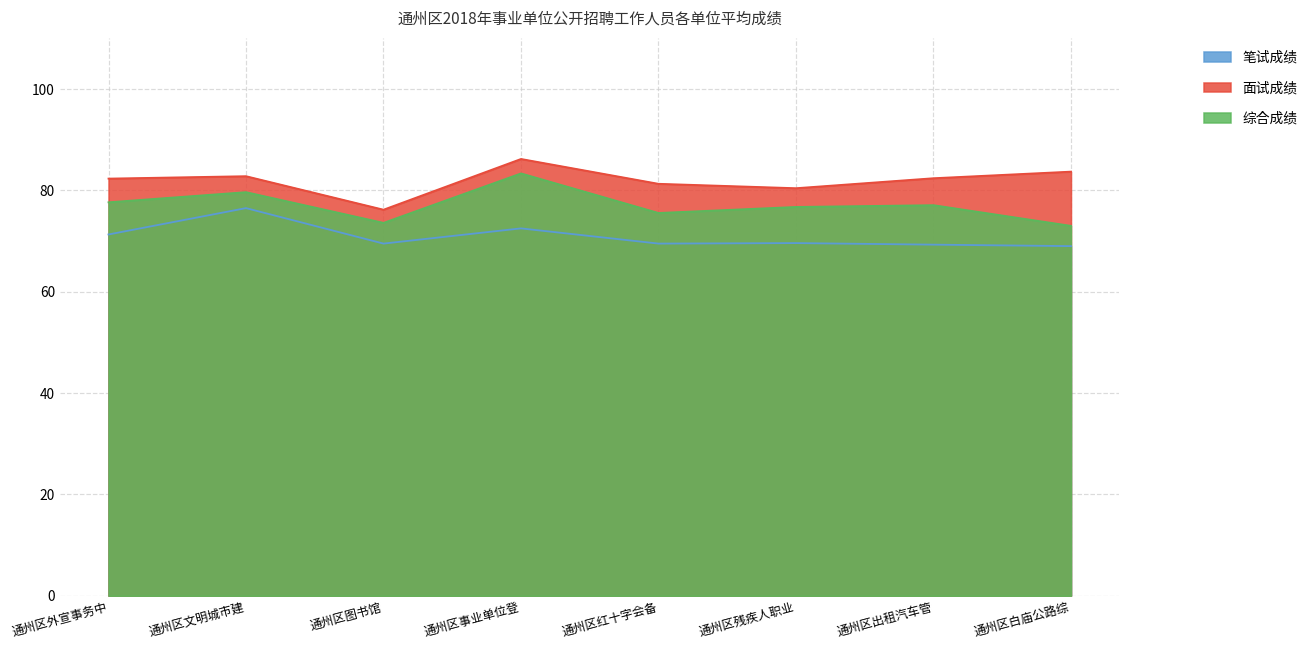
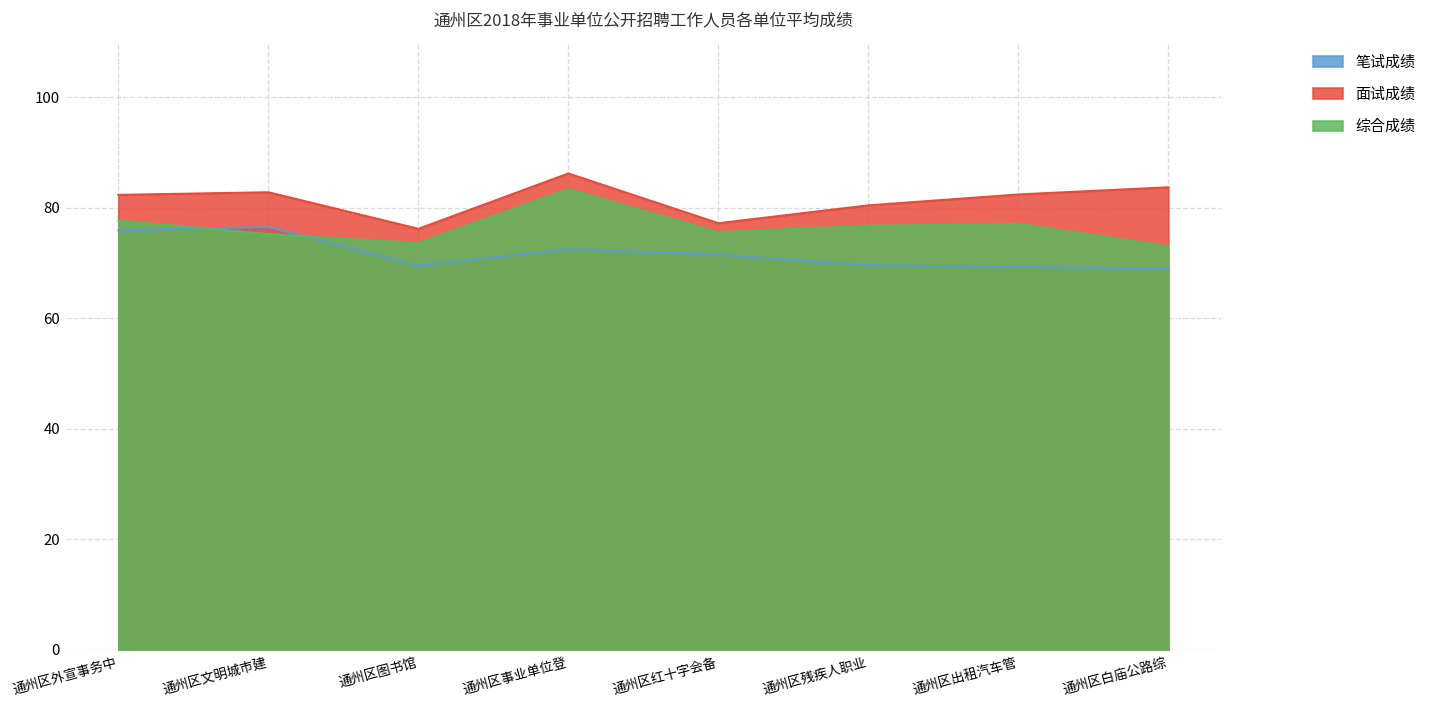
笔试成绩, 通州区外宣事务中: 71 -> 76
综合成绩, 通州区文明城市建: 80 -> 75
笔试成绩, 通州区红十字会备: 70 -> 72
面试成绩, 通州区红十字会备: 81 -> 77
